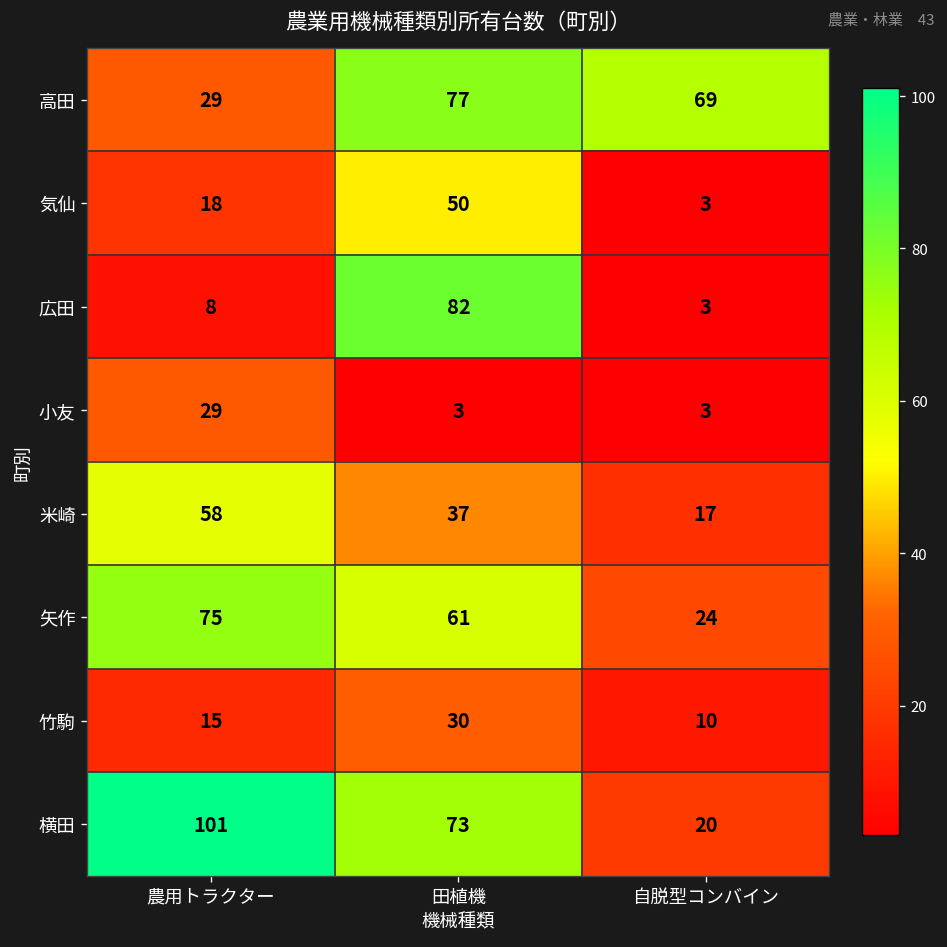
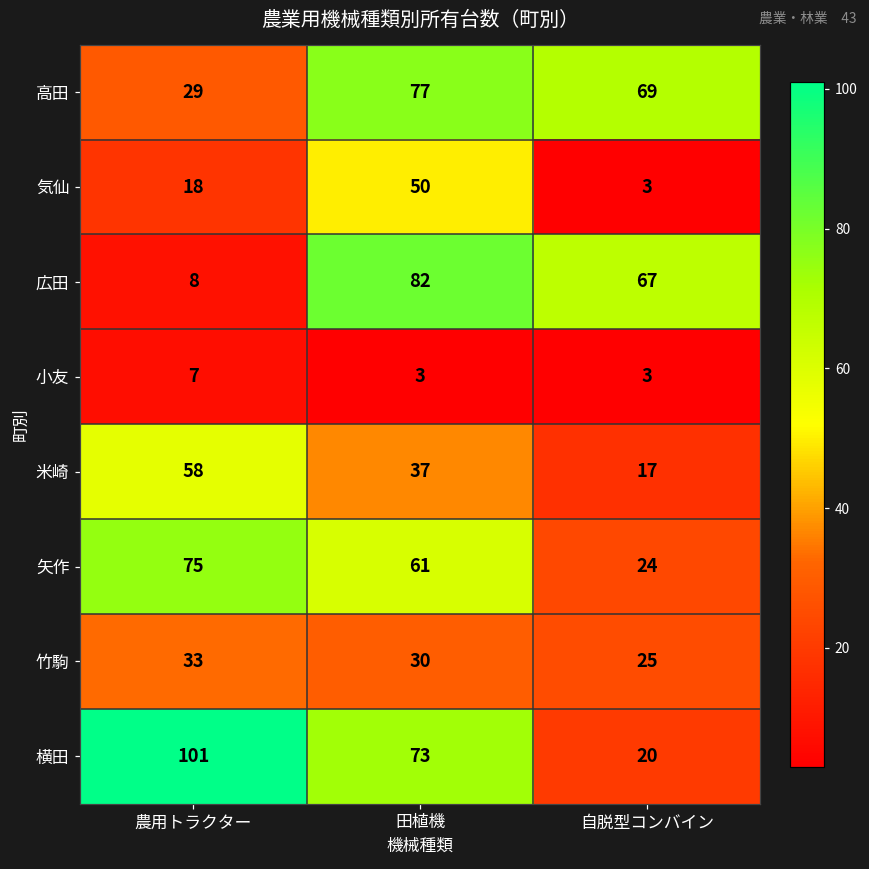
広田, 自脱型コンバイン: 3 -> 67
小友, 農用トラクター: 29 -> 7
竹駒, 農用トラクター: 15 -> 33
竹駒, 自脱型コンバイン: 10 -> 25
